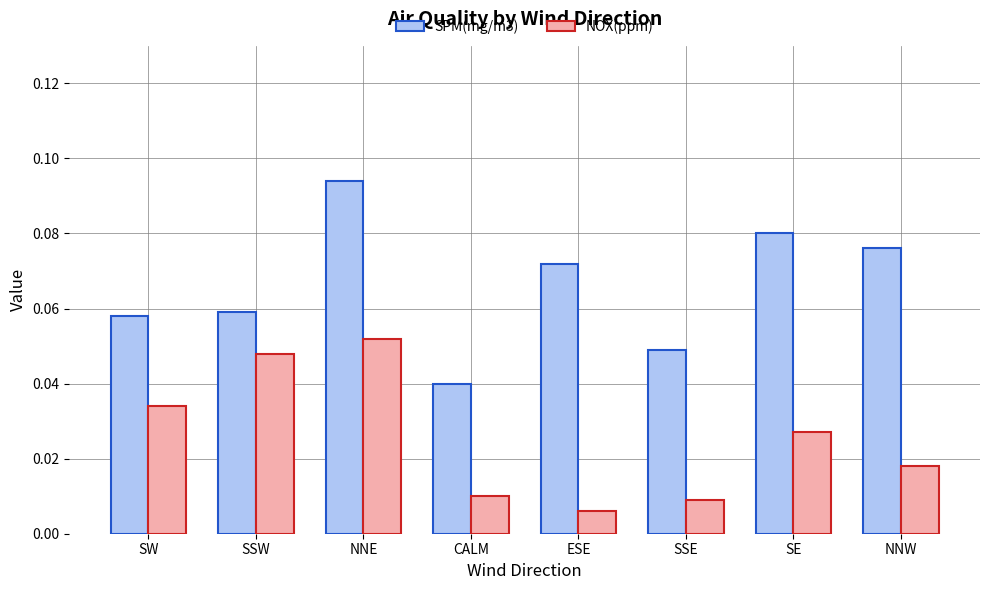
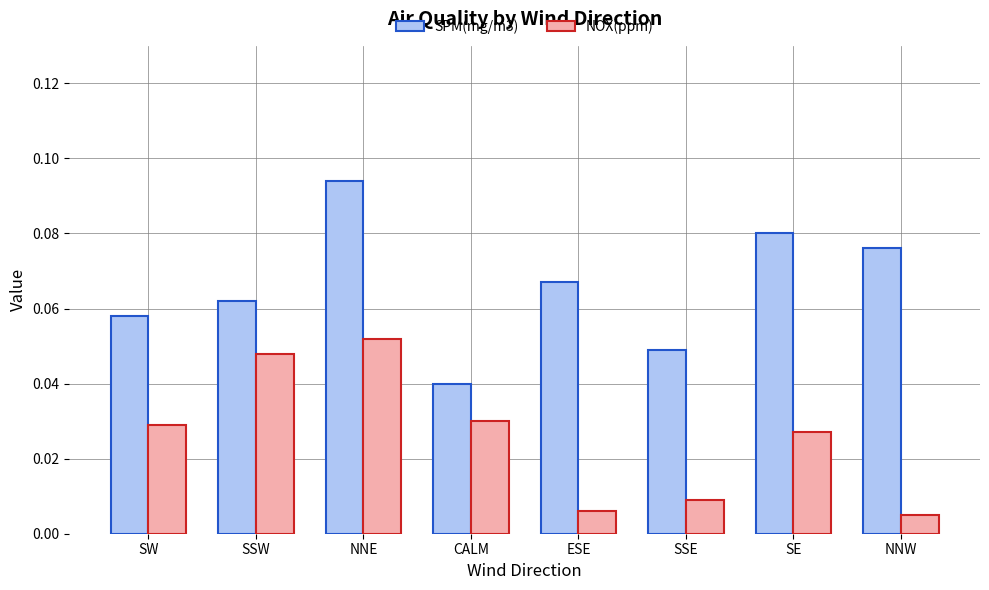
NOX(ppm), SW: 0.034 -> 0.029
SPM(mg/m3), SSW: 0.059 -> 0.062
NOX(ppm), CALM: 0.01 -> 0.03
SPM(mg/m3), ESE: 0.072 -> 0.067
NOX(ppm), NNW: 0.018 -> 0.005
